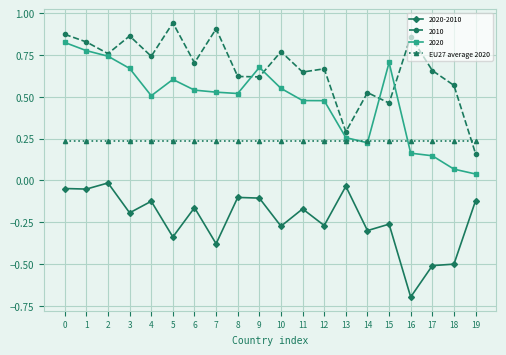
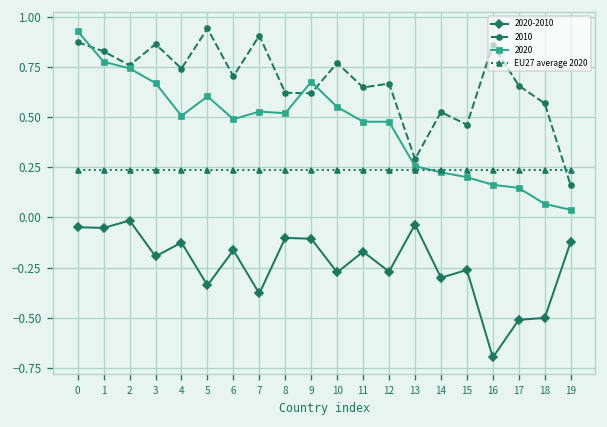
2020, 0: 0.83 -> 0.93
2020, 6: 0.54 -> 0.49
2020, 15: 0.71 -> 0.20
